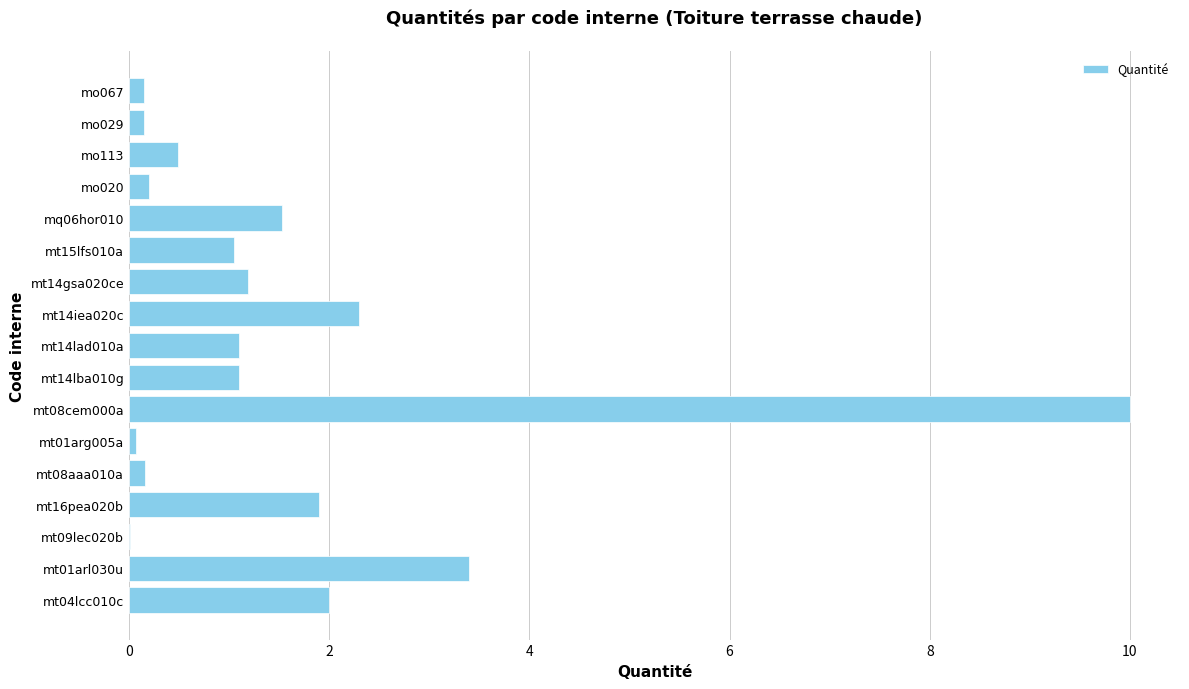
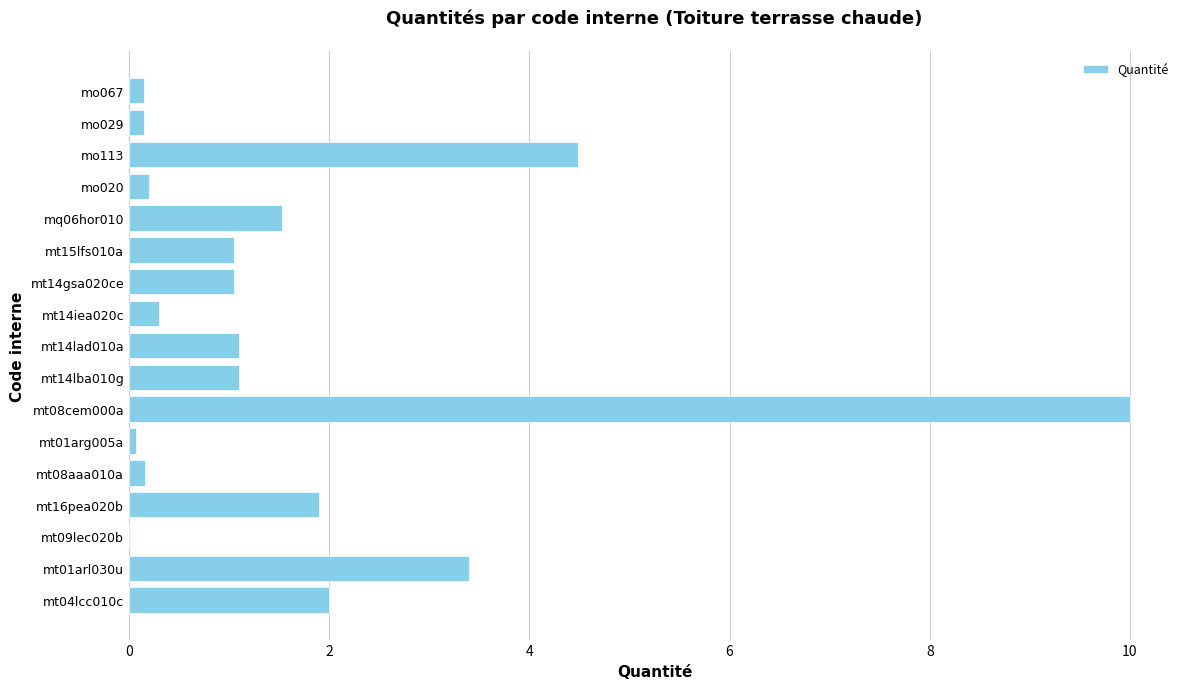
mo113: 0.49 -> 4.48
mt14gsa020ce: 1.19 -> 1.05
mt14iea020c: 2.3 -> 0.3
